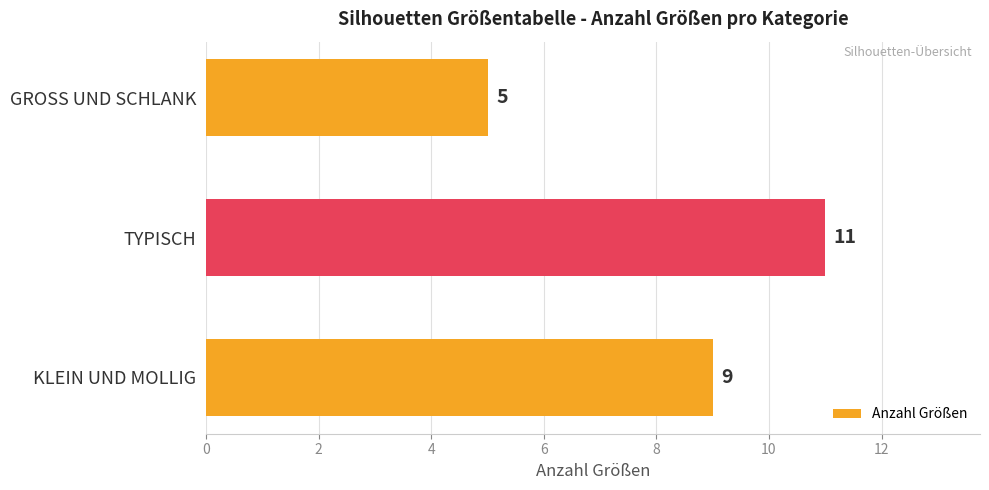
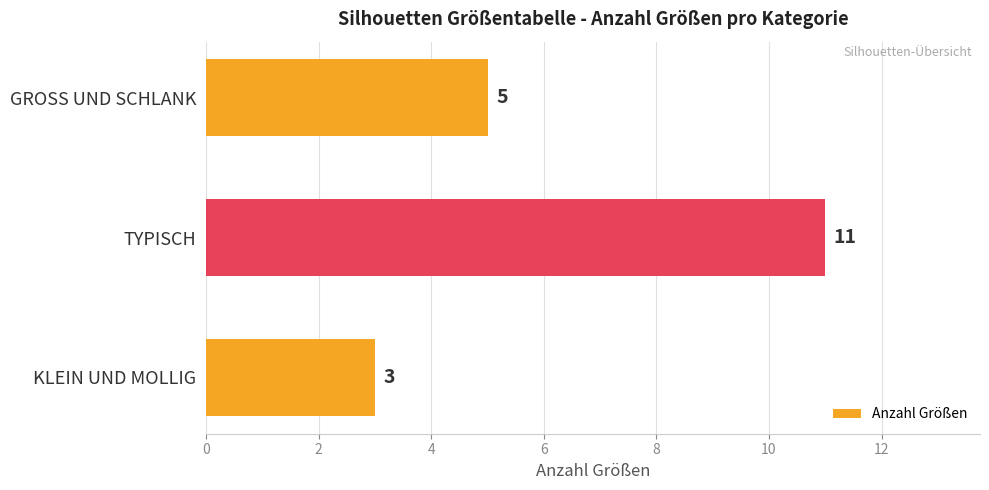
KLEIN UND MOLLIG: 9 -> 3
